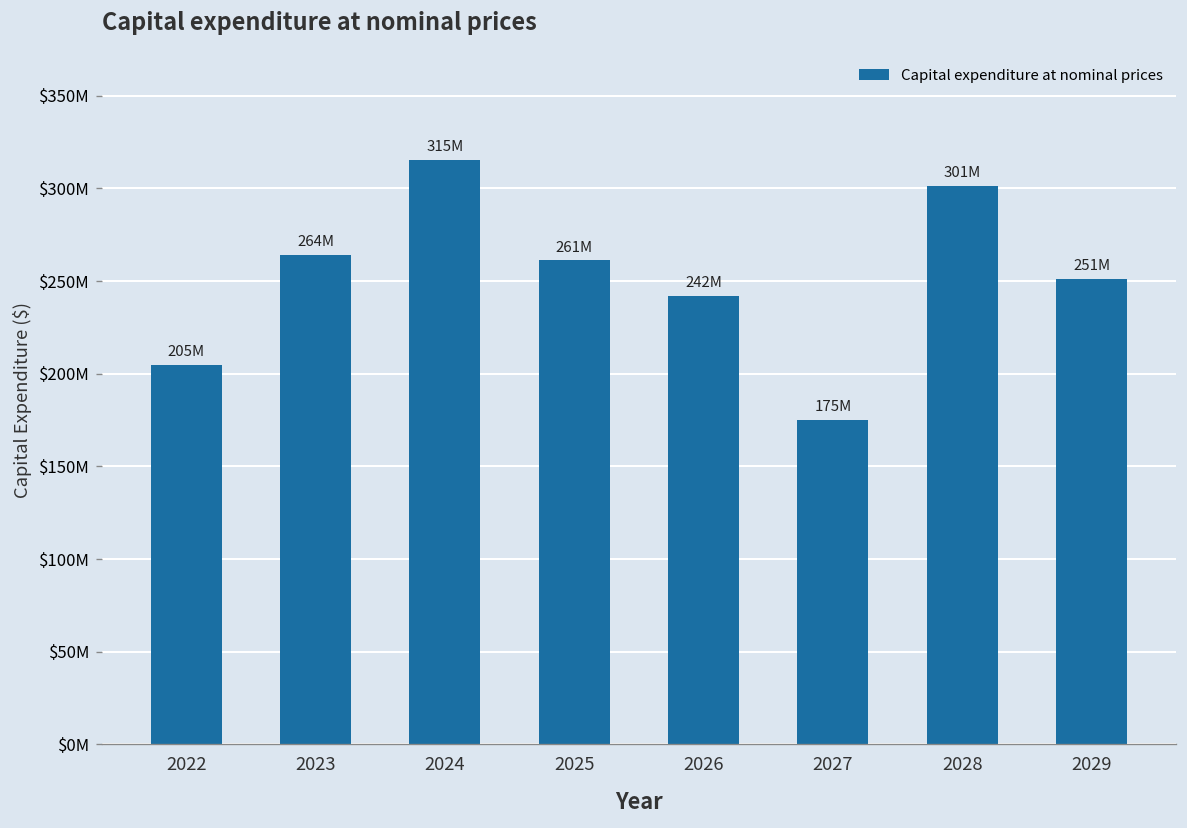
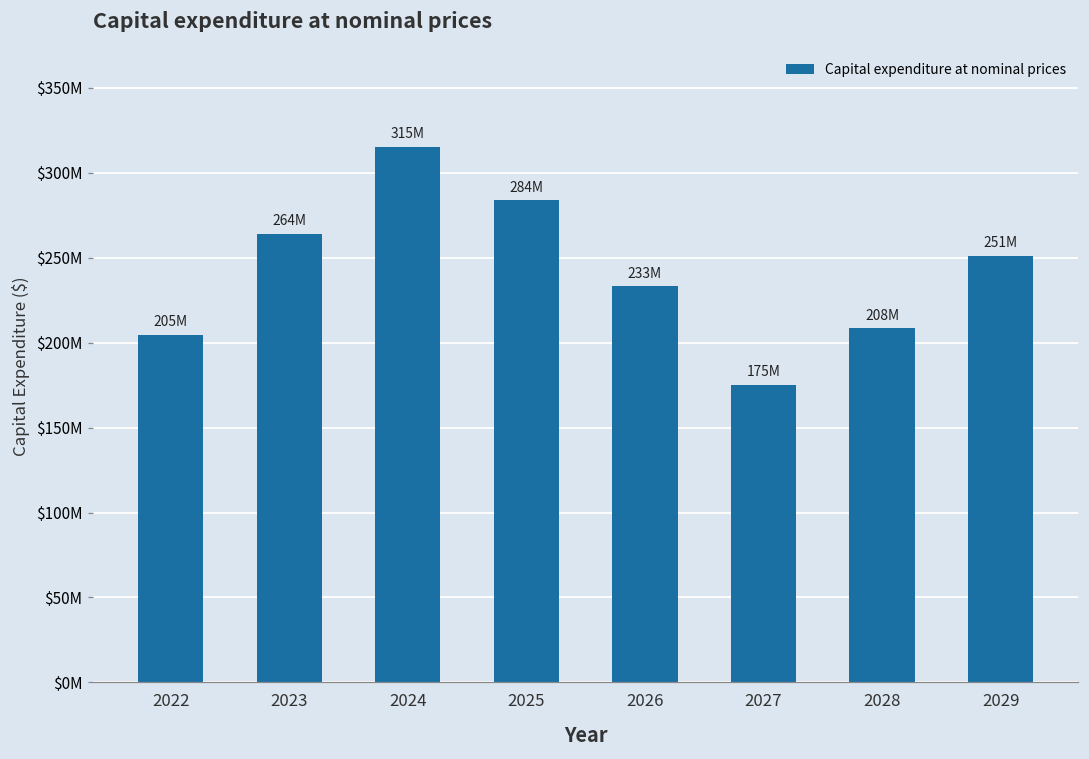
2025: 261M -> 284M
2026: 242M -> 233M
2028: 301M -> 208M
